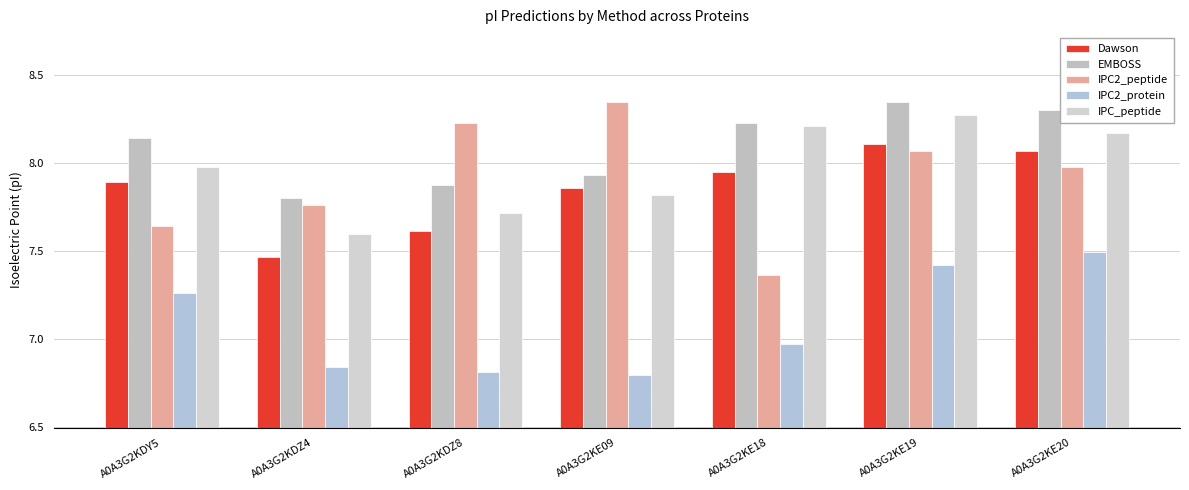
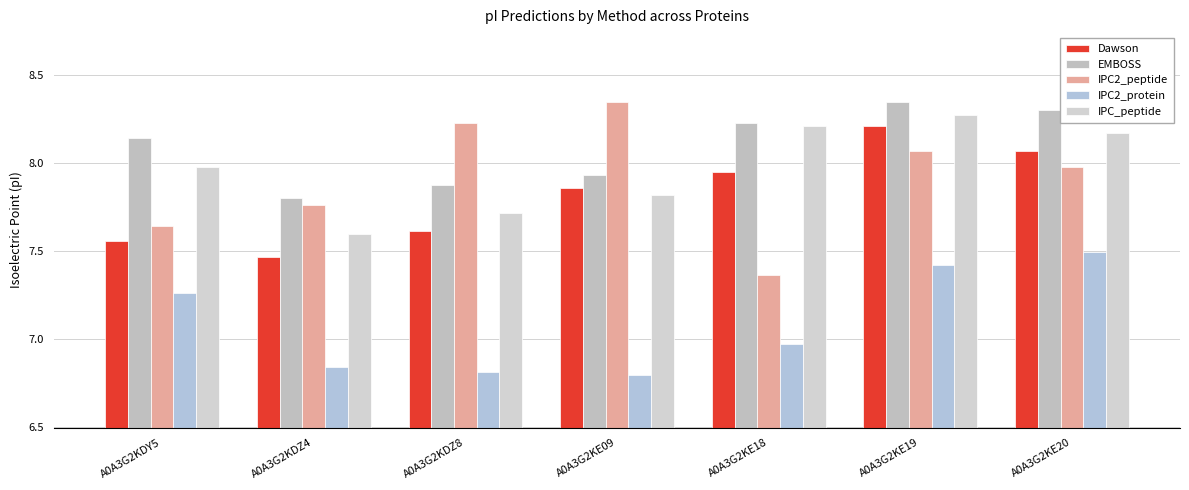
Dawson, A0A3G2KDY5: 7.89 -> 7.56
Dawson, A0A3G2KE19: 8.11 -> 8.21
